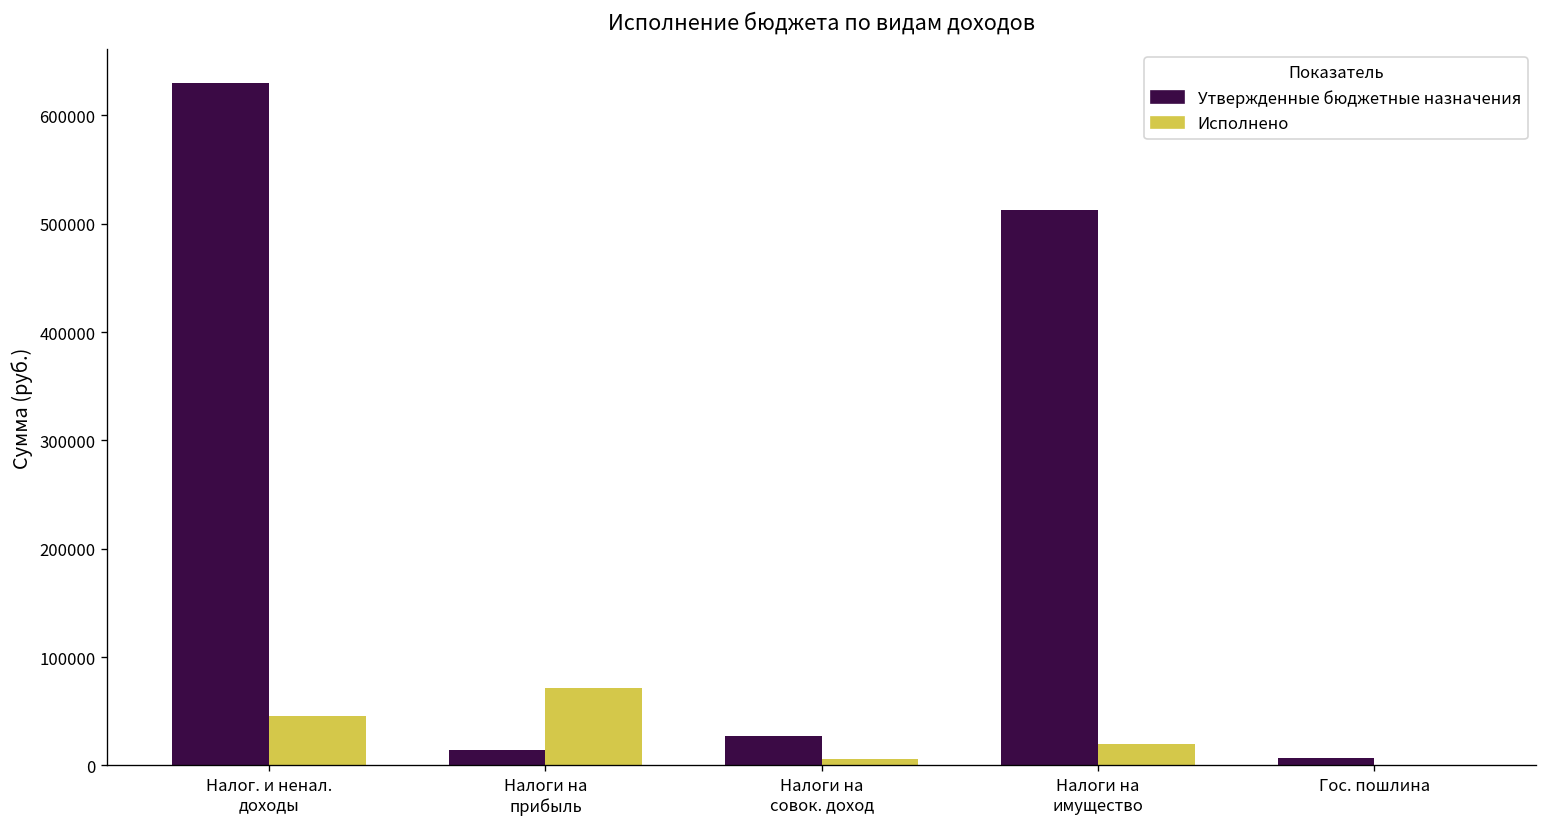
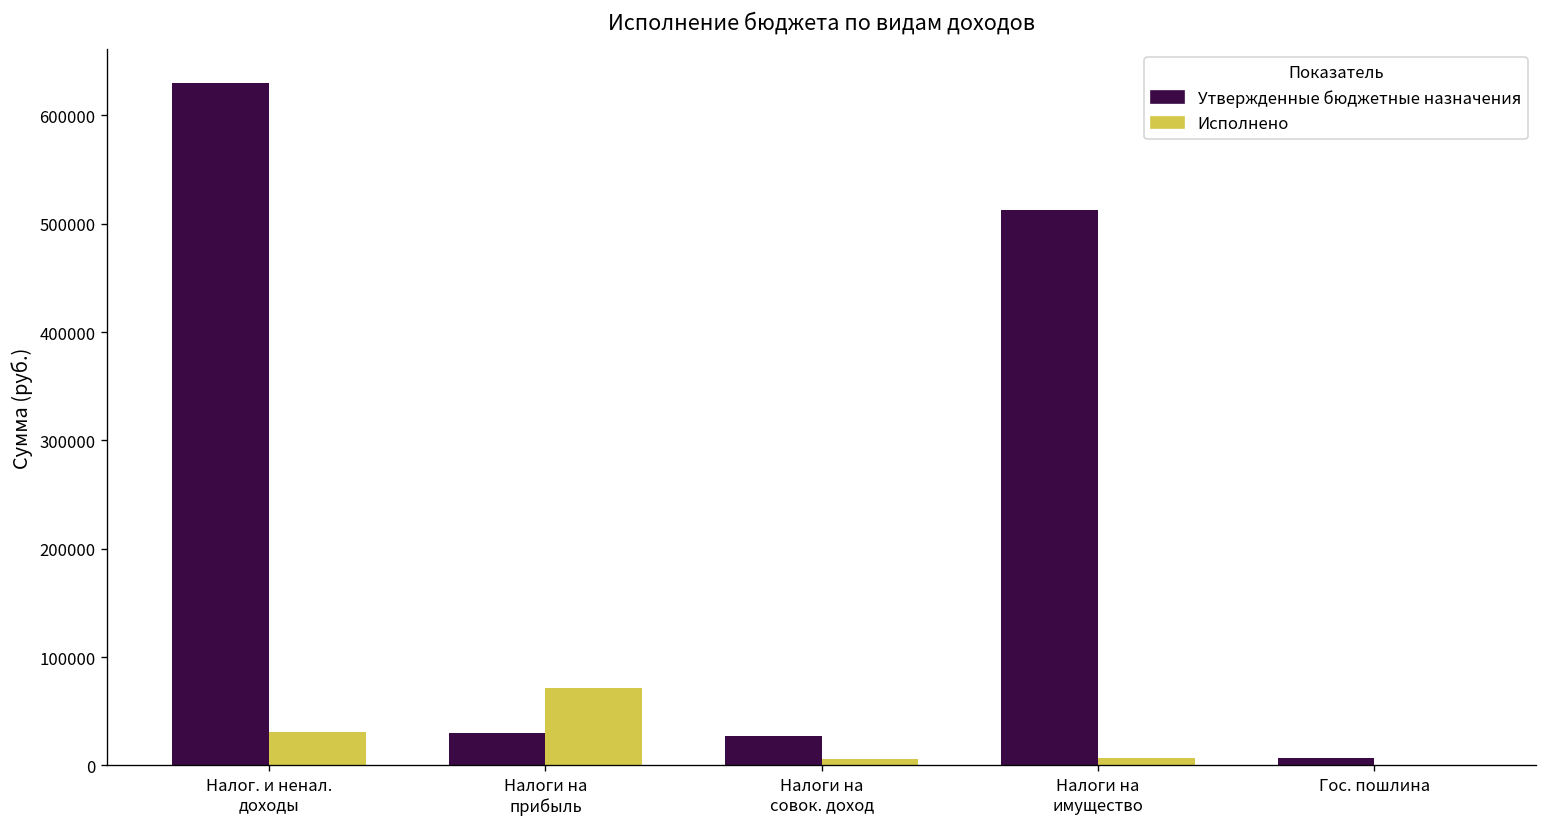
Исполнено, Налог. и ненал. доходы: 50000 -> 30000
Утвержденные бюджетные назначения, Налоги на прибыль: 10000 -> 30000
Исполнено, Налоги на имущество: 20000 -> 10000
